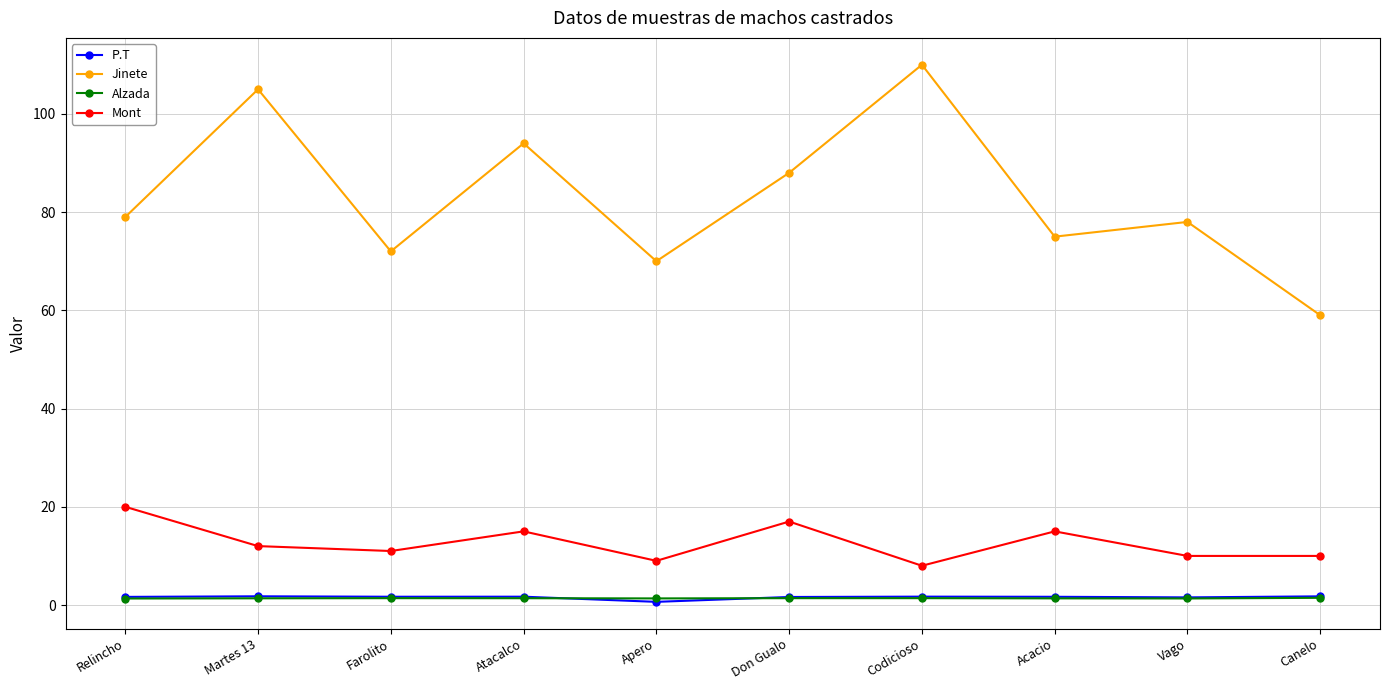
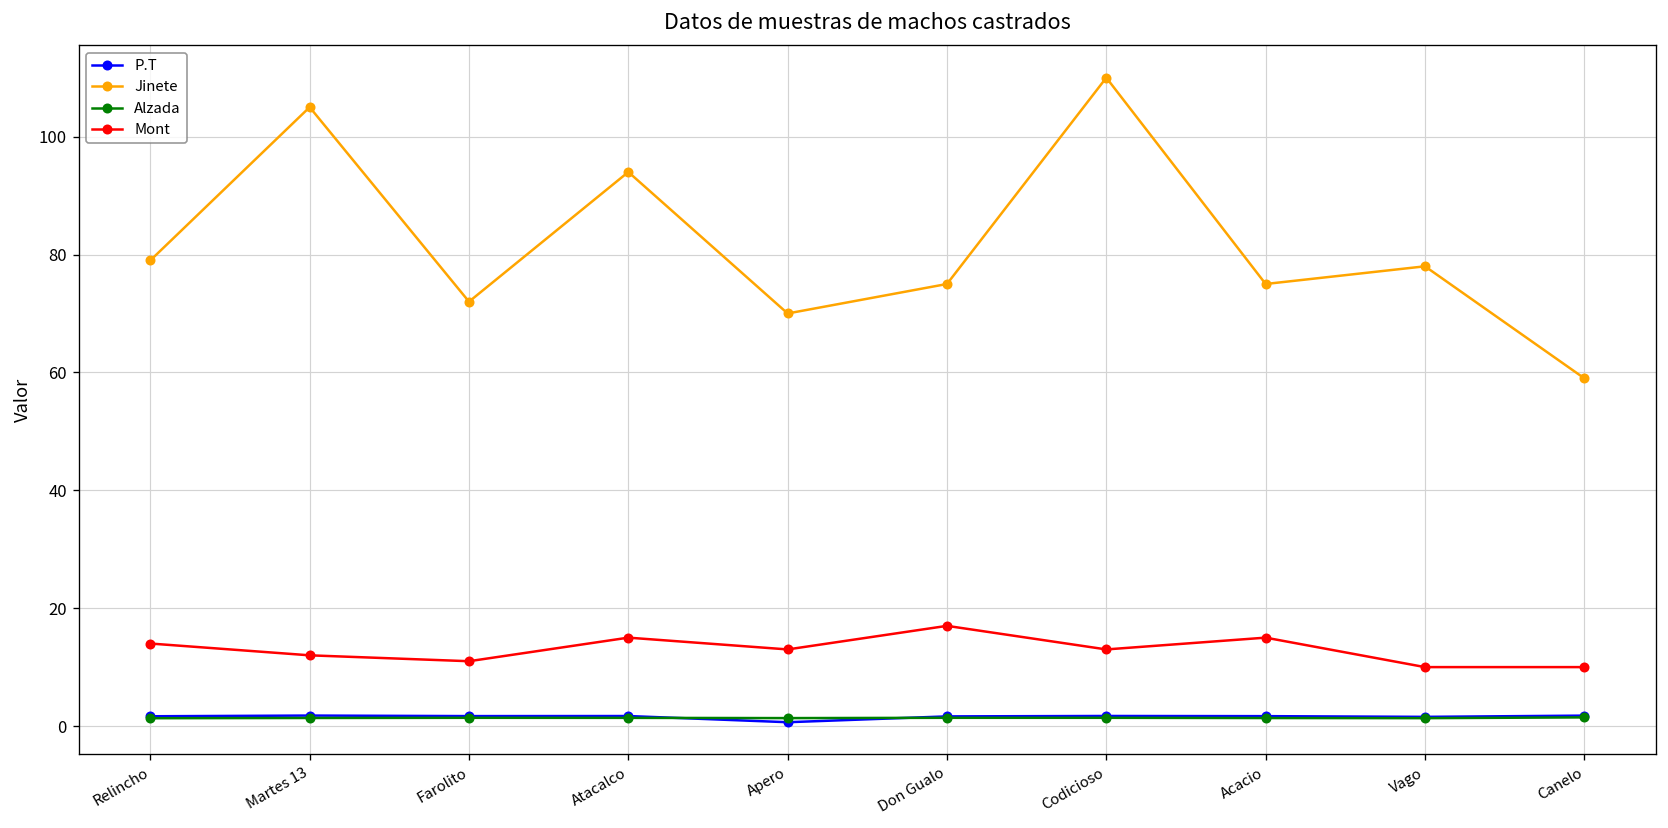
Mont, Relincho: 20 -> 14
Mont, Apero: 9 -> 13
Jinete, Don Gualo: 88 -> 75
Mont, Codicioso: 8 -> 13
